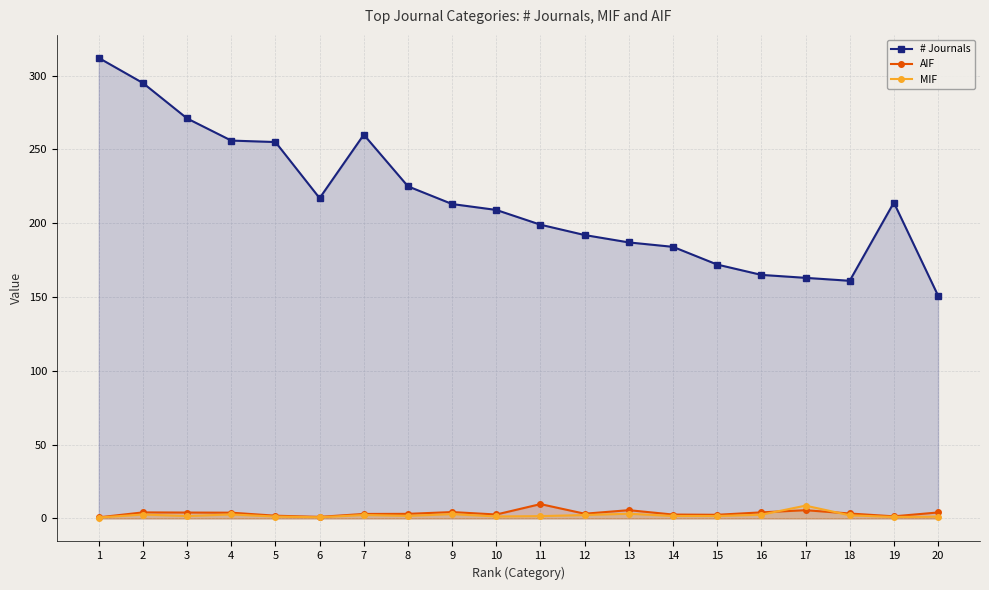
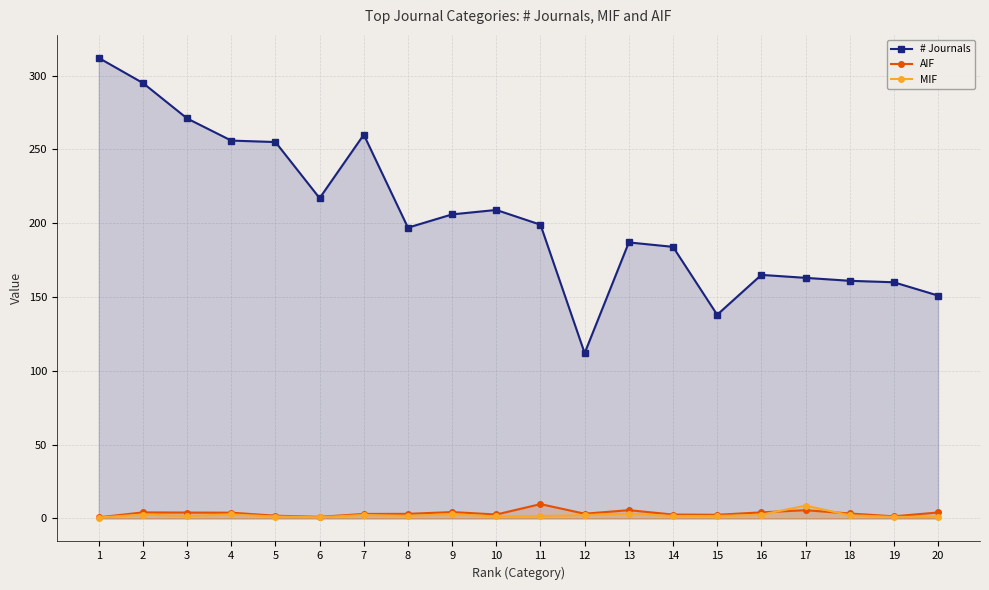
# Journals, 8: 225 -> 197
# Journals, 9: 213 -> 206
# Journals, 12: 192 -> 112
# Journals, 15: 172 -> 138
# Journals, 19: 214 -> 160
